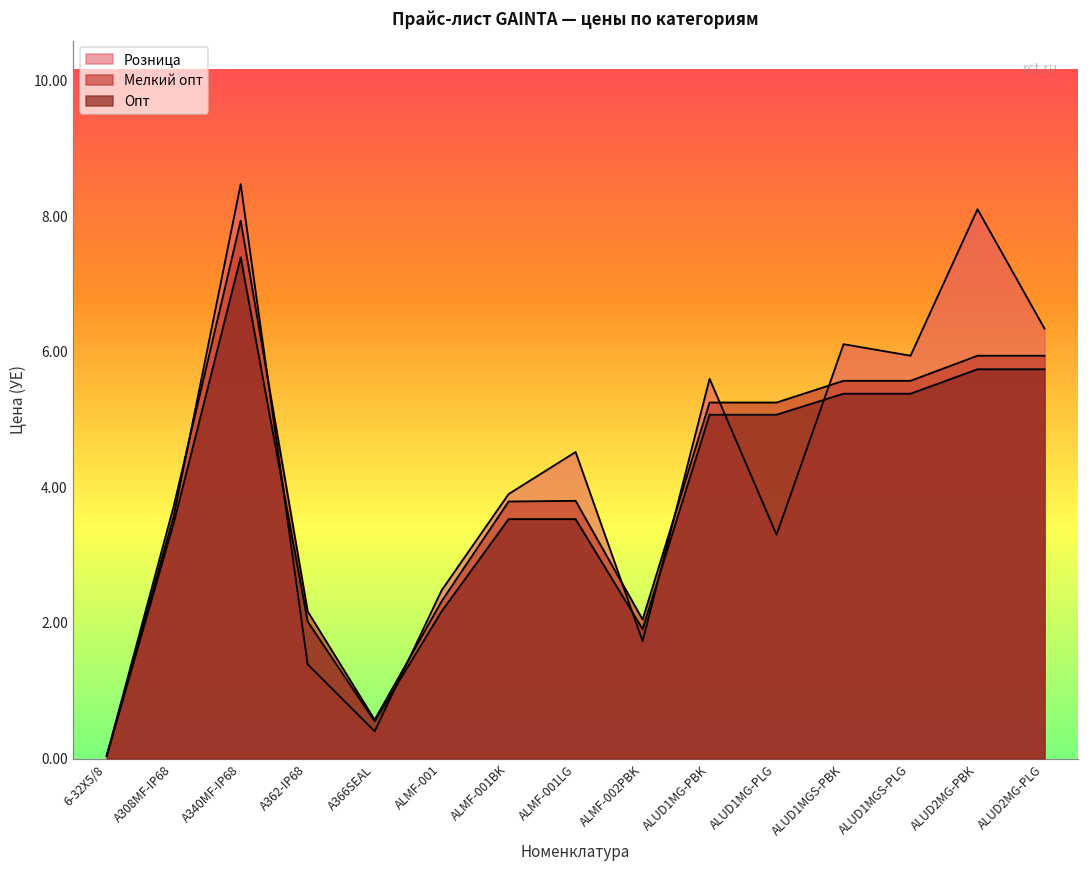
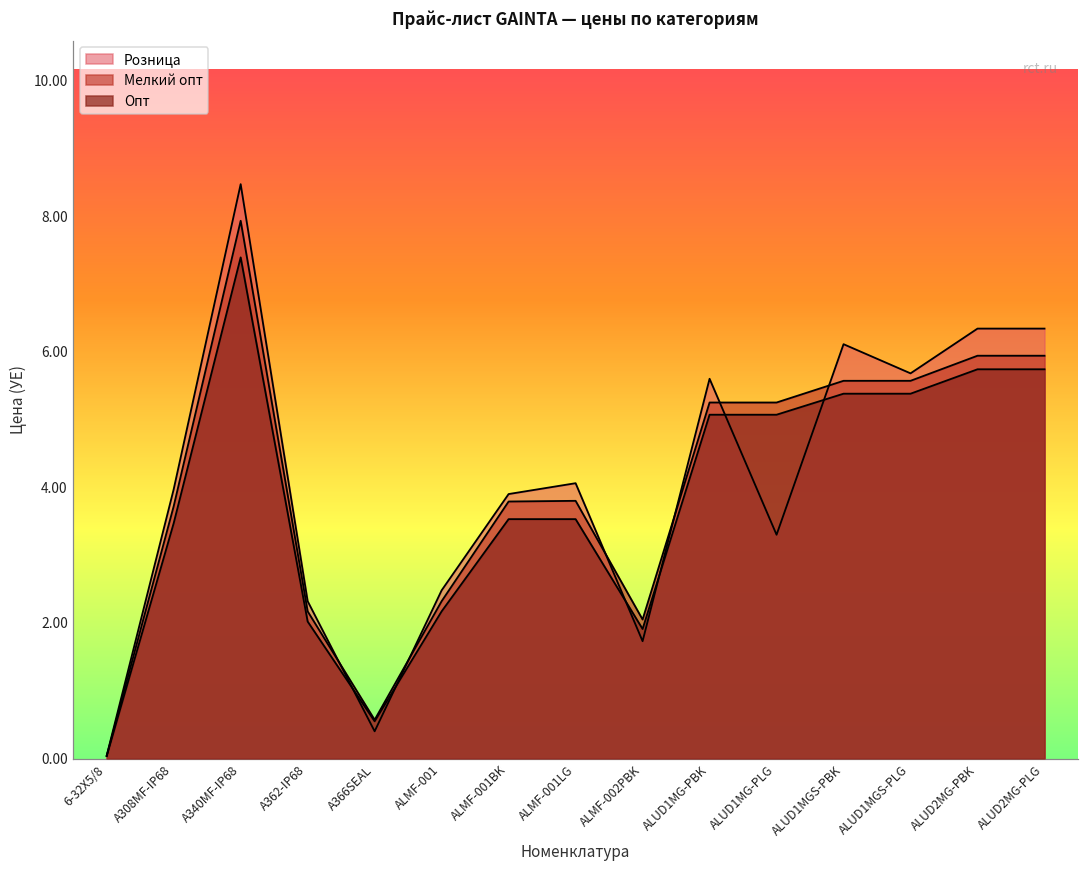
Розница, A308MF-IP68: 3.6 -> 4.0
Розница, A362-IP68: 1.4 -> 2.3
Розница, ALMF-001LG: 4.5 -> 4.1
Розница, ALUD1MGS-PLG: 5.9 -> 5.7
Розница, ALUD2MG-PBK: 8.1 -> 6.3
